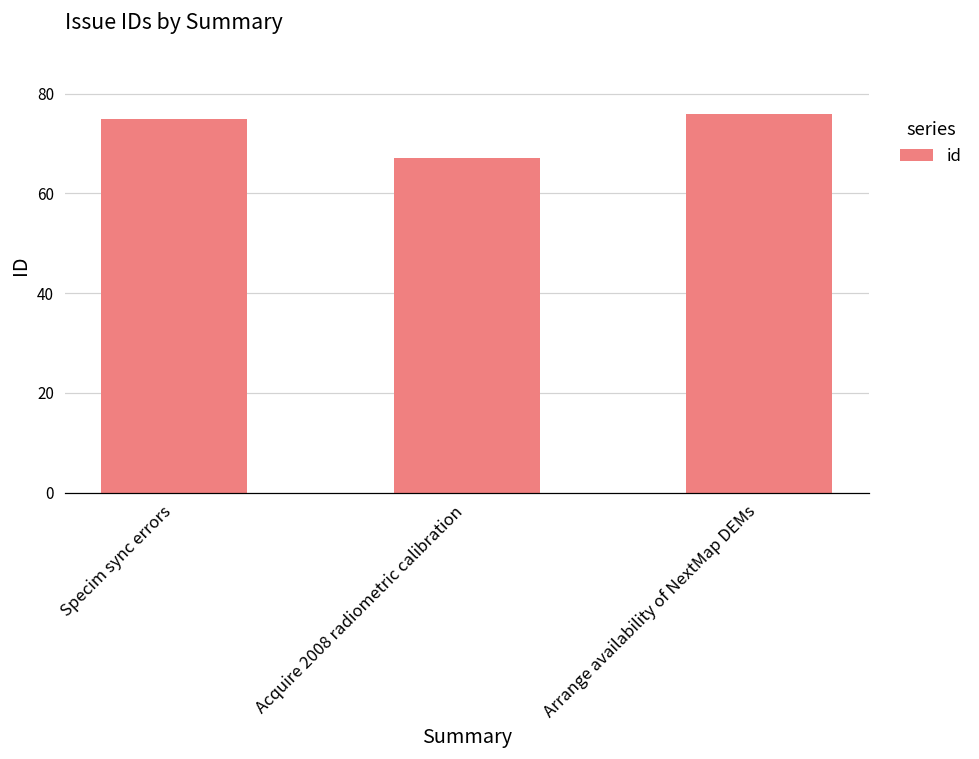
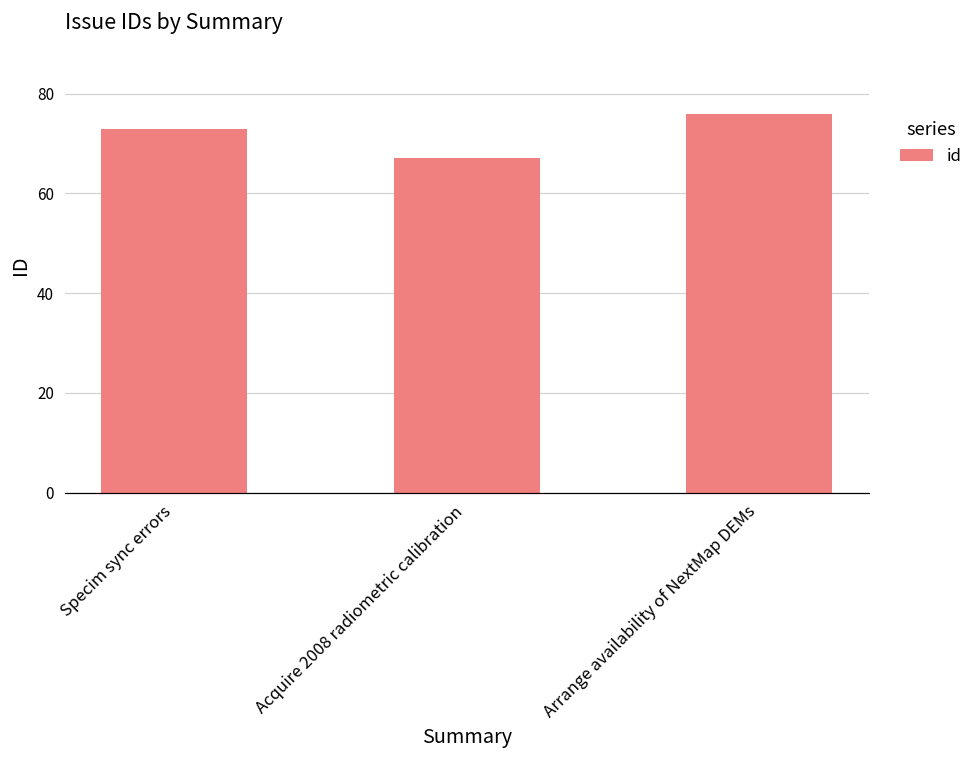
Specim sync errors: 75 -> 73
